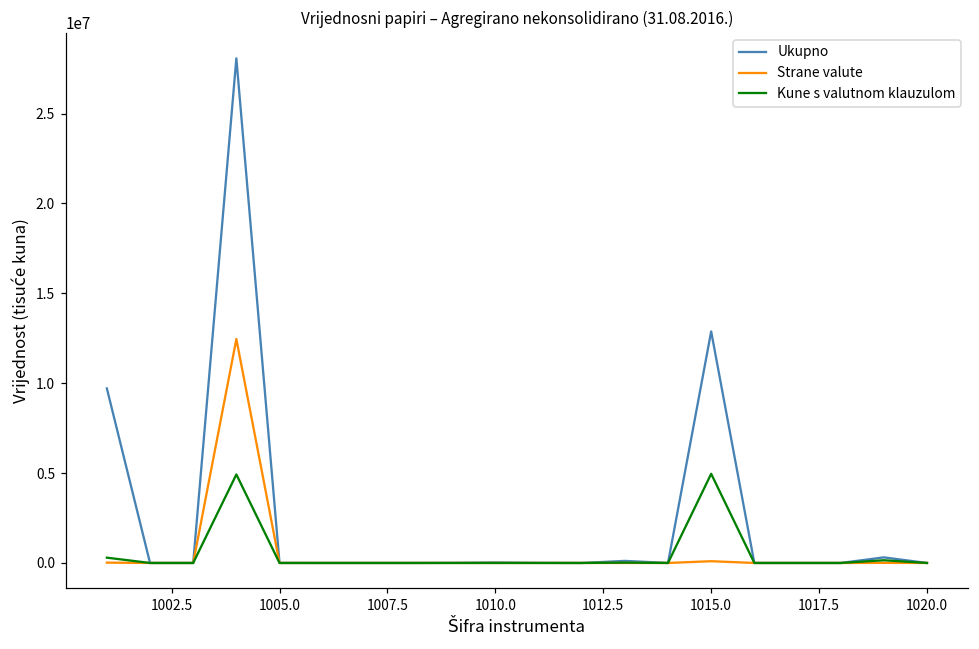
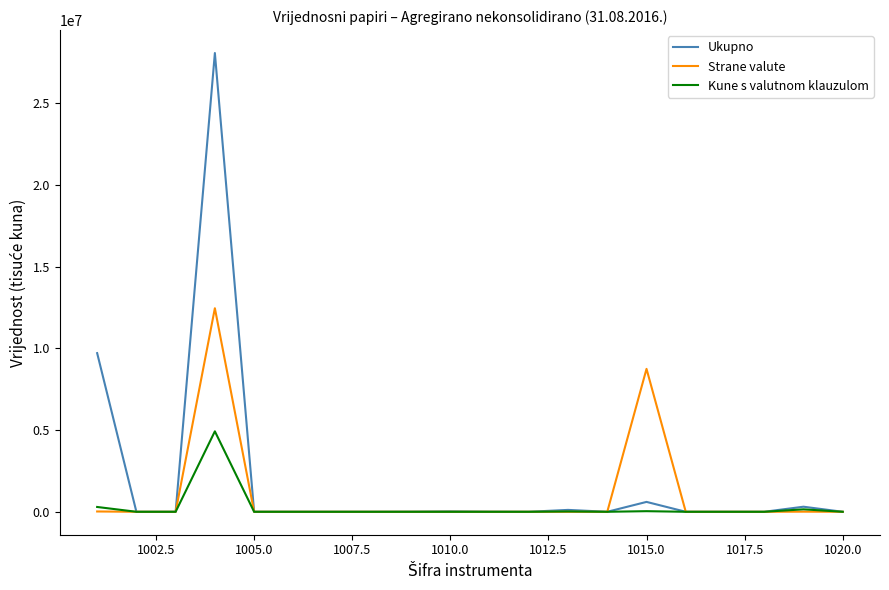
Ukupno, 1015.0: 12900000 -> 600000
Strane valute, 1015.0: 100000 -> 8700000
Kune s valutnom klauzulom, 1015.0: 5000000 -> 0
